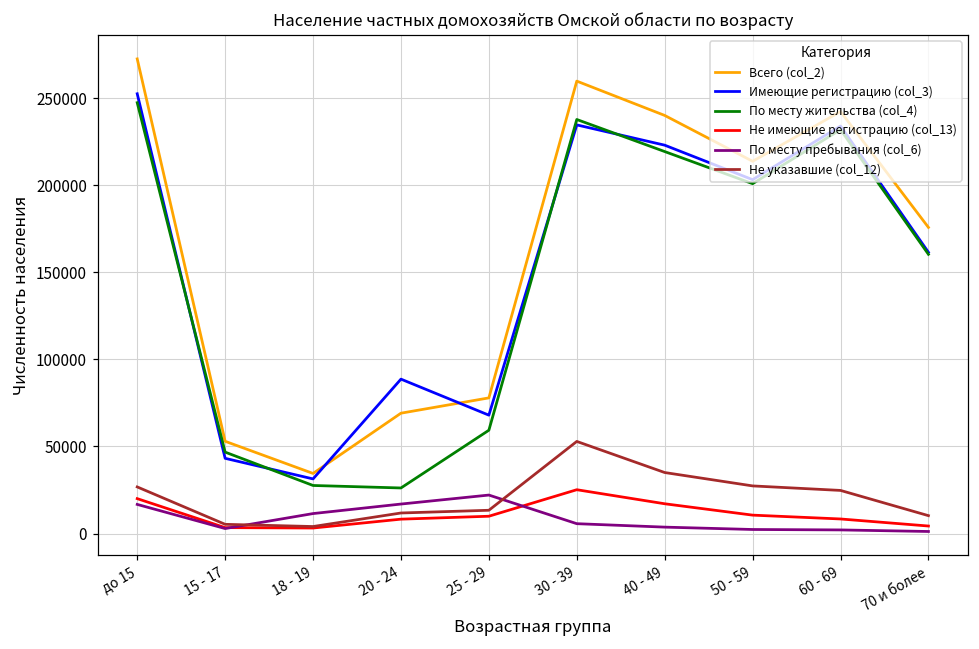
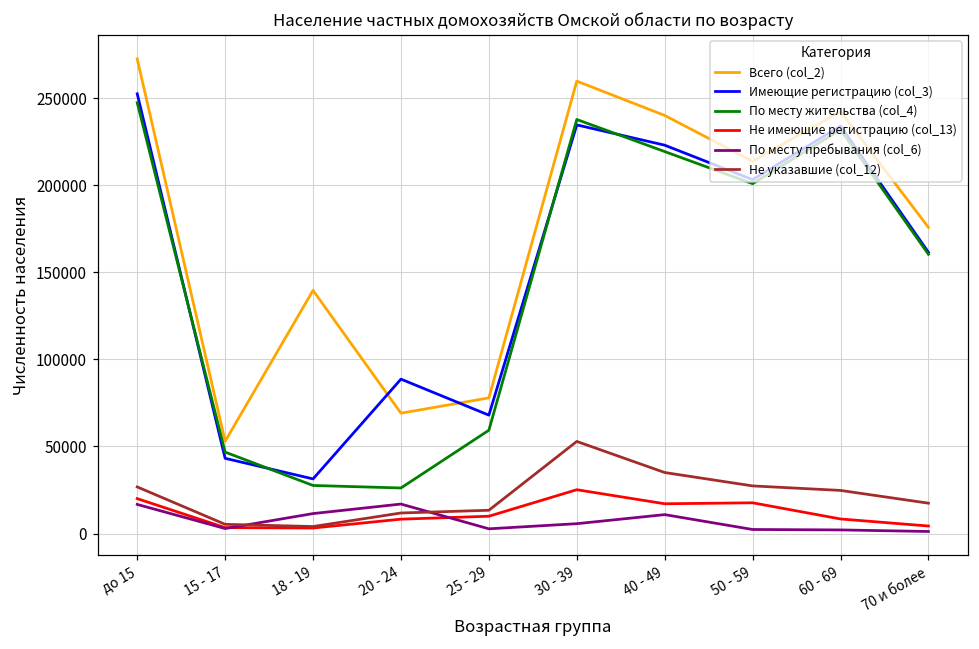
Всего (col_2), 18 - 19: 34000 -> 140000
По месту пребывания (col_6), 25 - 29: 22000 -> 3000
По месту пребывания (col_6), 40 - 49: 4000 -> 11000
Не имеющие регистрацию (col_13), 50 - 59: 11000 -> 18000
Не указавшие (col_12), 70 и более: 10000 -> 17000
